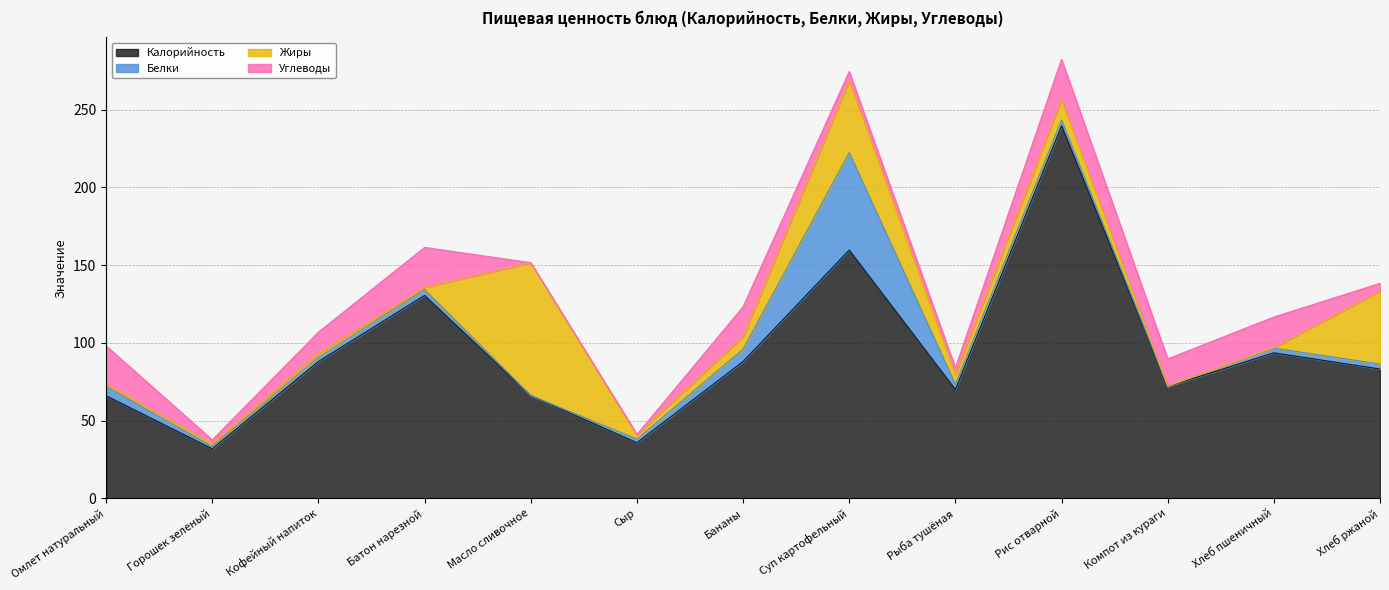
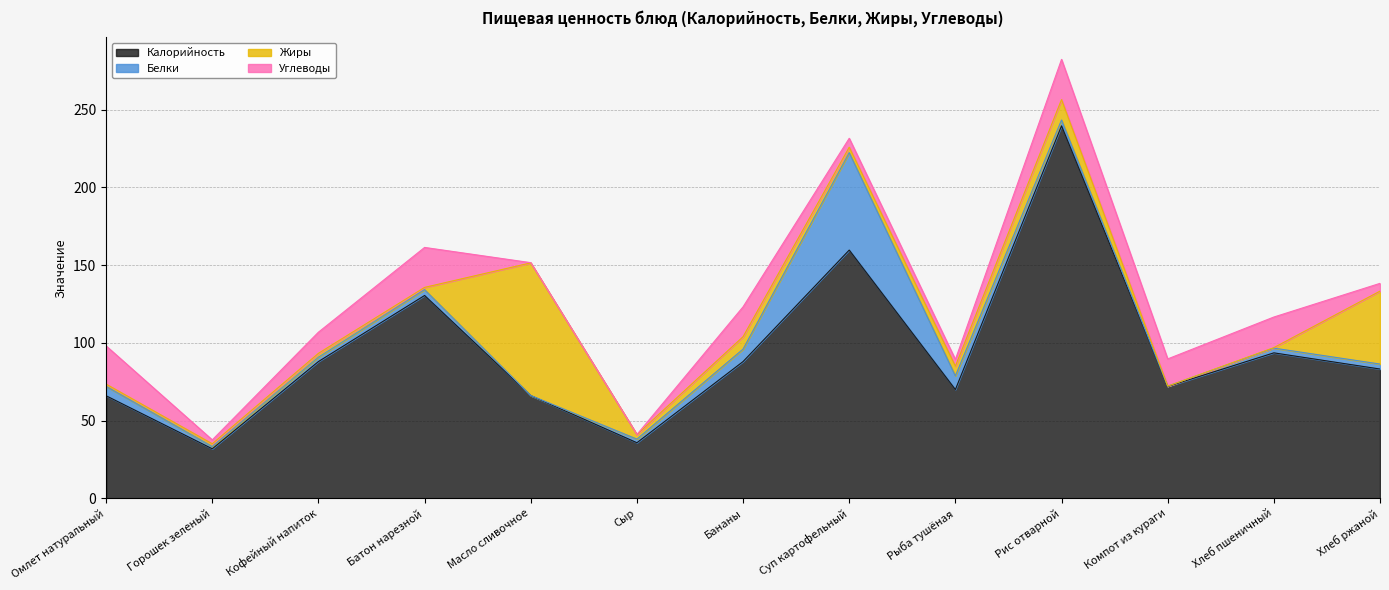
Жиры, Суп картофельный: 46 -> 4
Белки, Рыба тушёная: 3 -> 9
